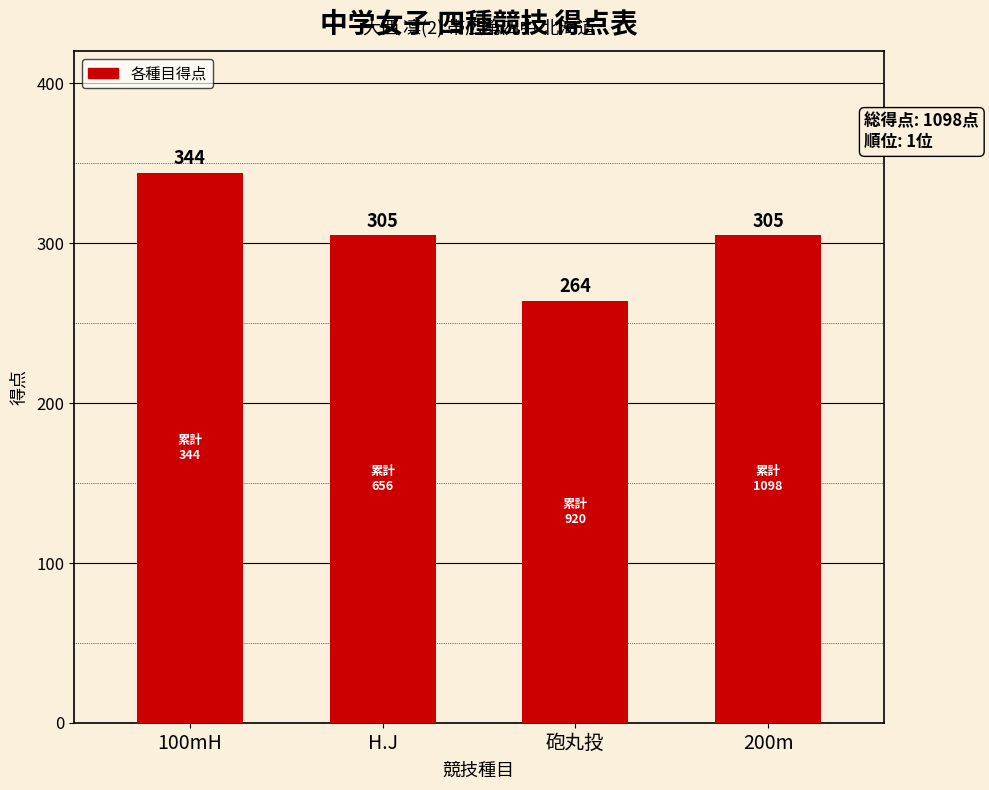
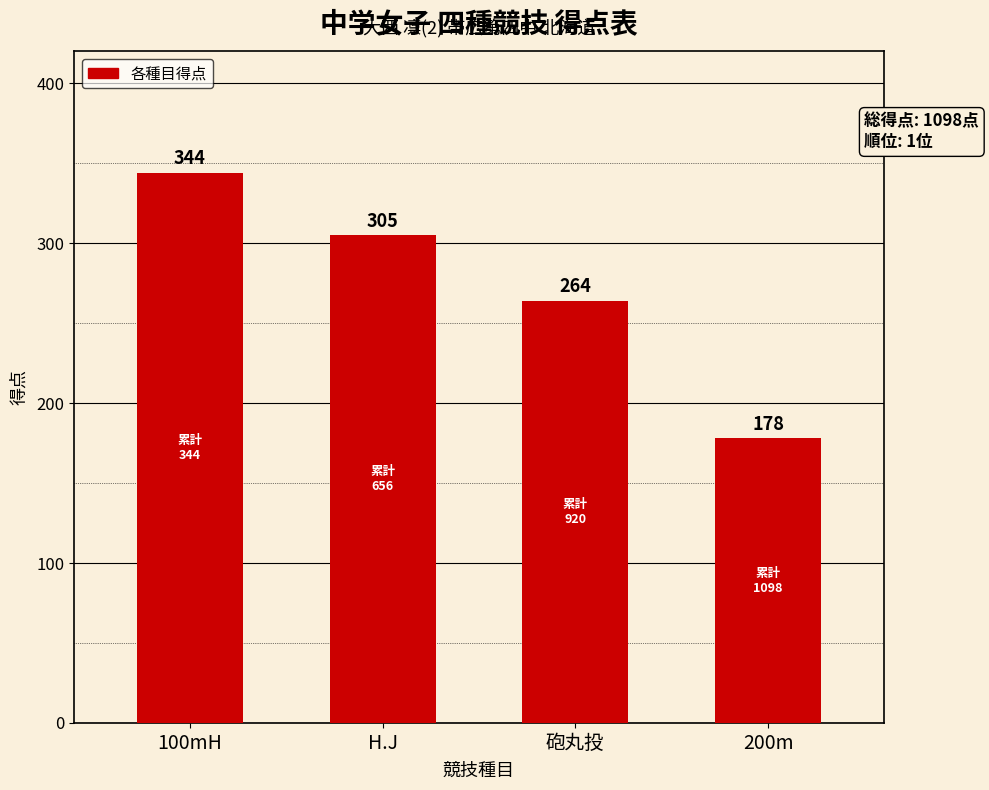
200m: 305 -> 178
